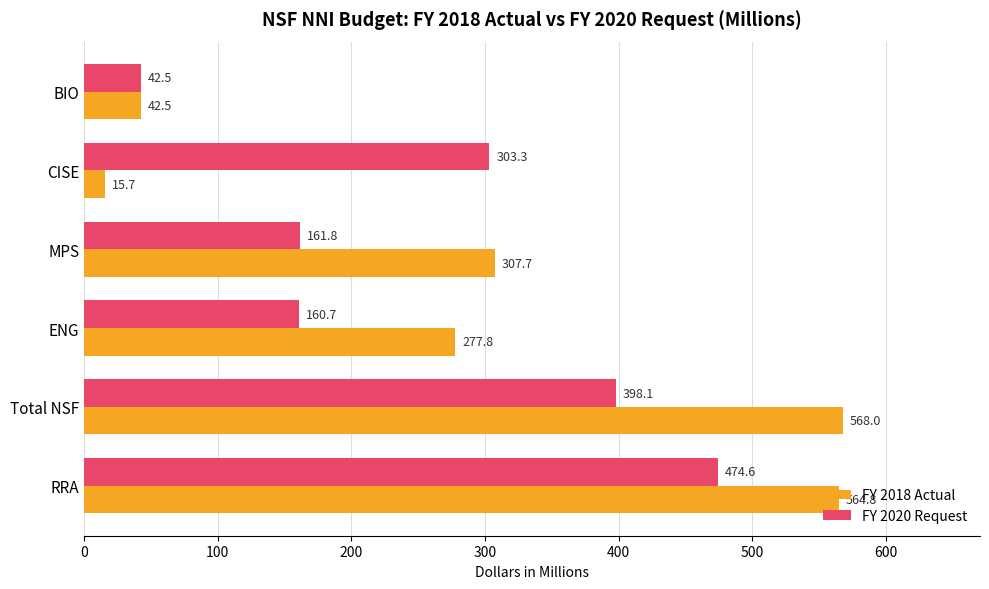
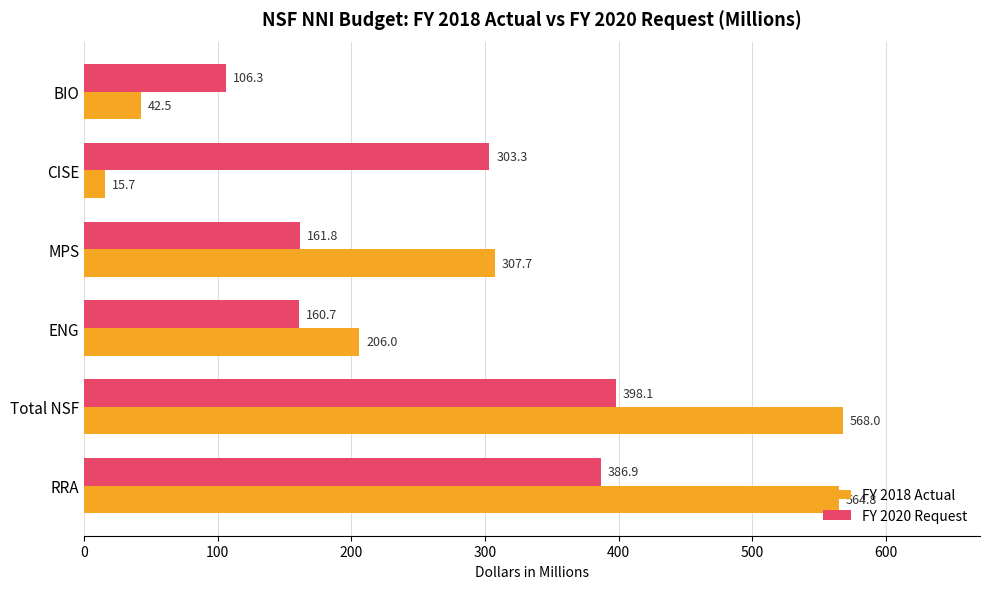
FY 2020 Request, BIO: 42.5 -> 106.3
FY 2018 Actual, ENG: 277.8 -> 206.0
FY 2020 Request, RRA: 474.6 -> 386.9
